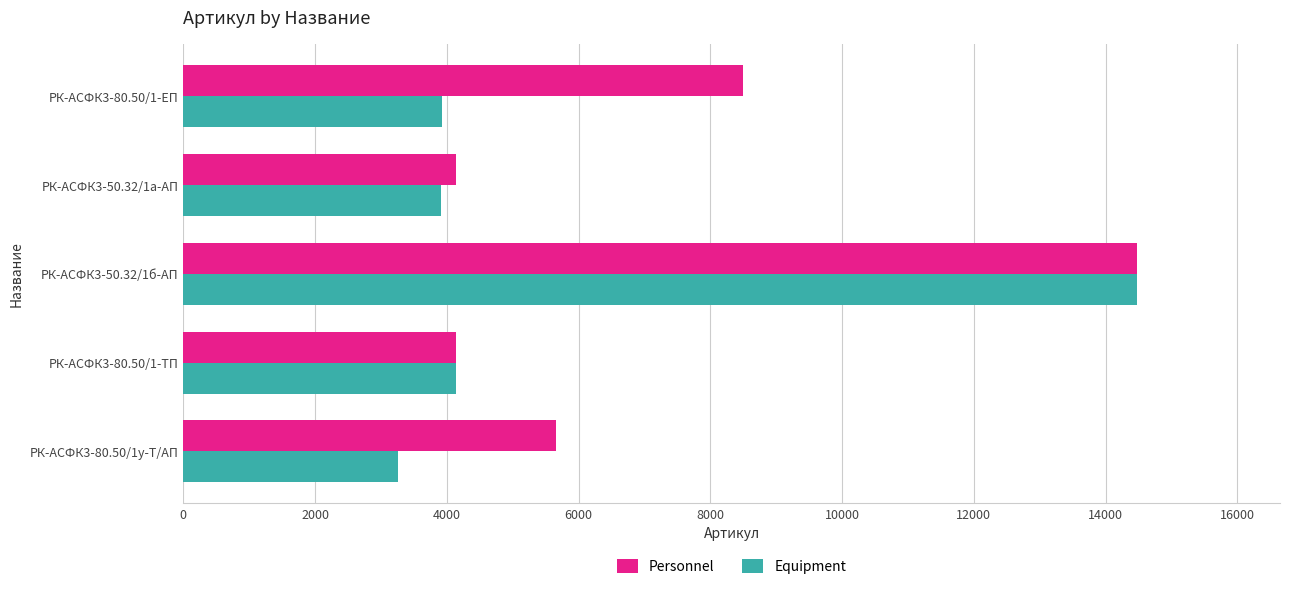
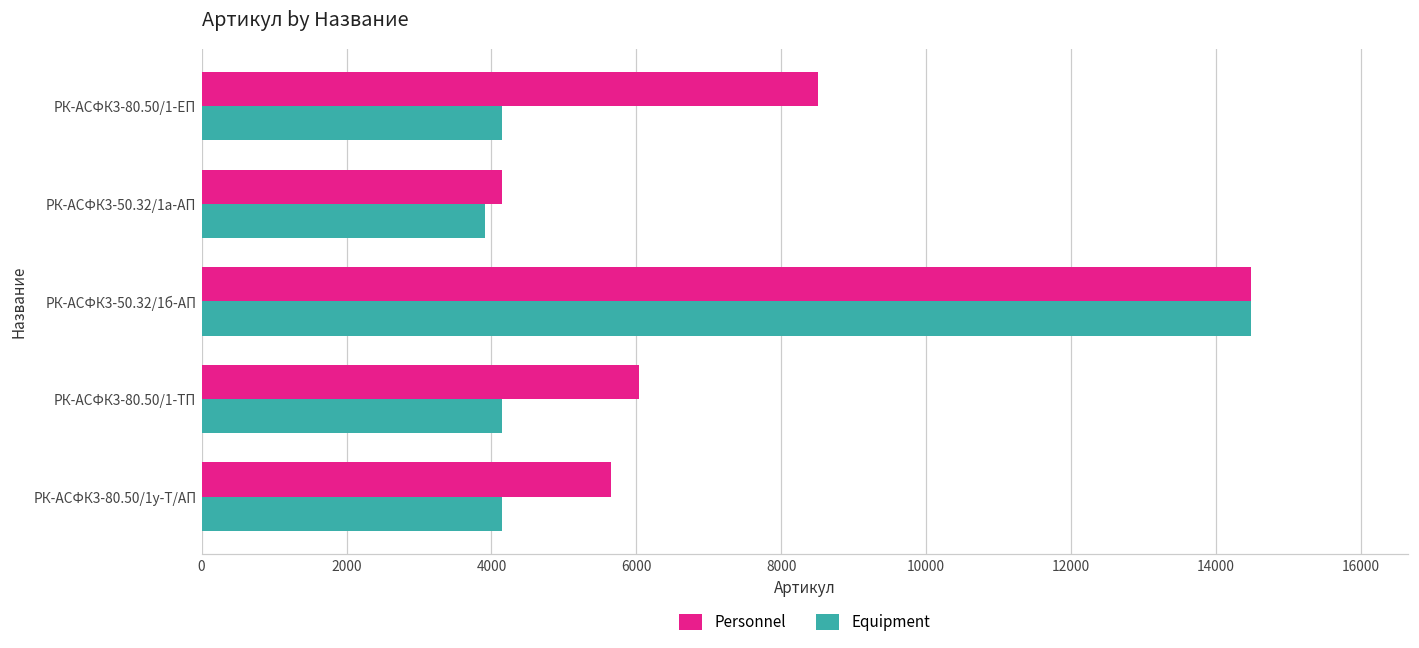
Equipment, РК-АСФК3-80.50/1-ЕП: 3900 -> 4100
Personnel, РК-АСФК3-80.50/1-ТП: 4100 -> 6000
Equipment, РК-АСФК3-80.50/1у-Т/АП: 3300 -> 4100
